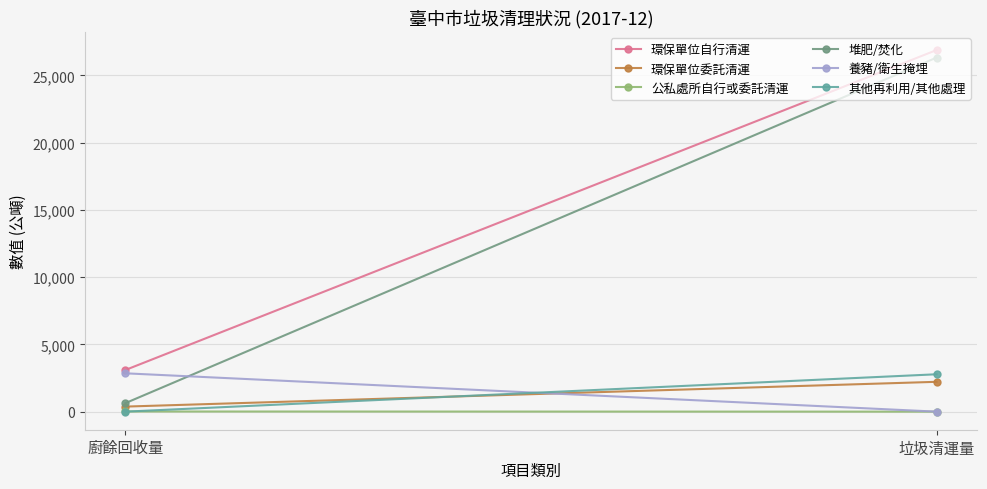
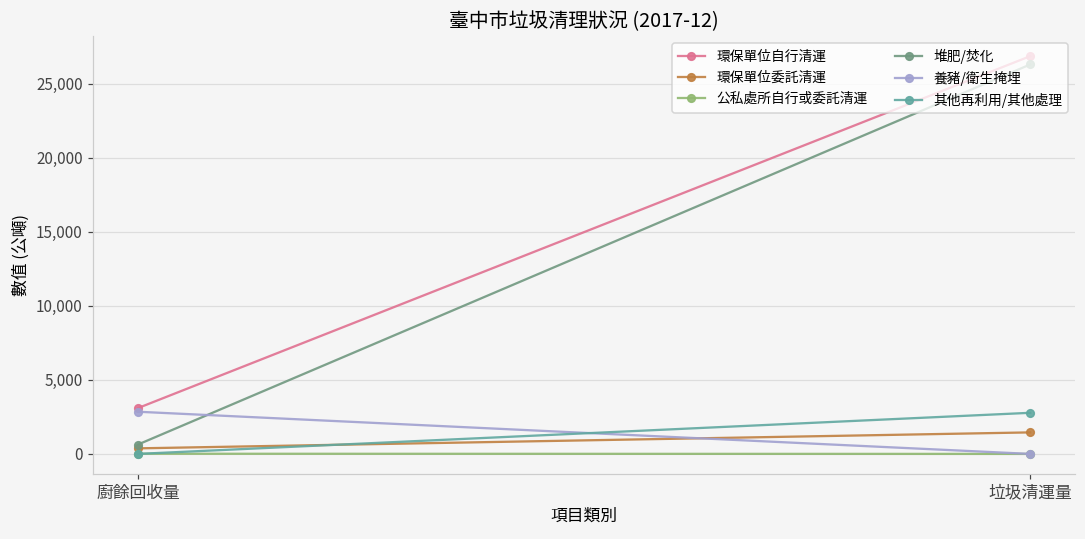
環保單位委託清運, 垃圾清運量: 2,200 -> 1,500
